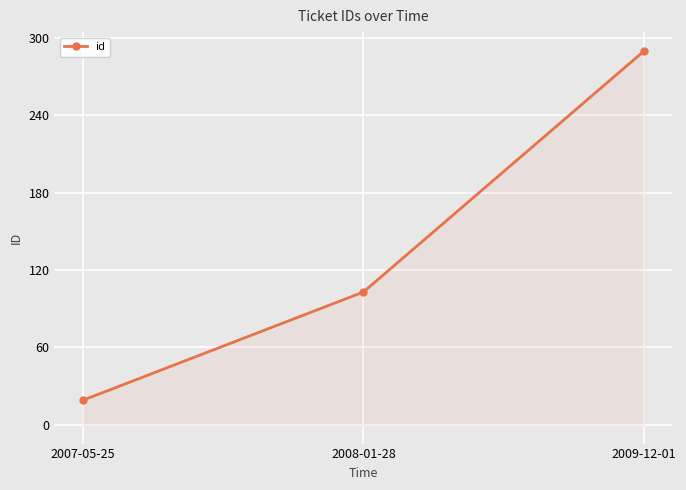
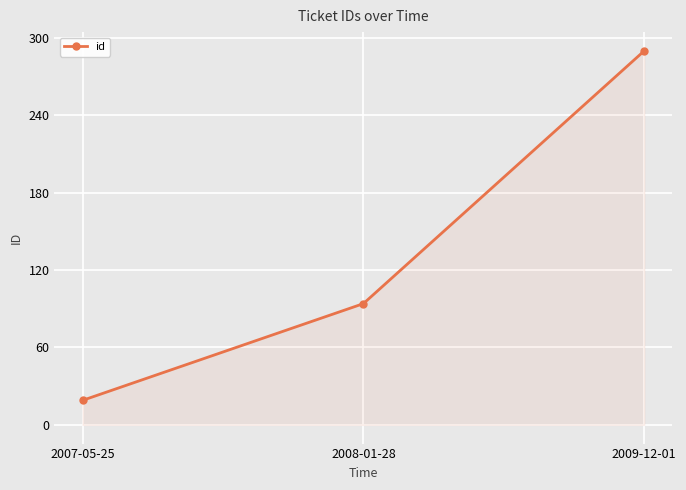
2008-01-28: 103 -> 94
